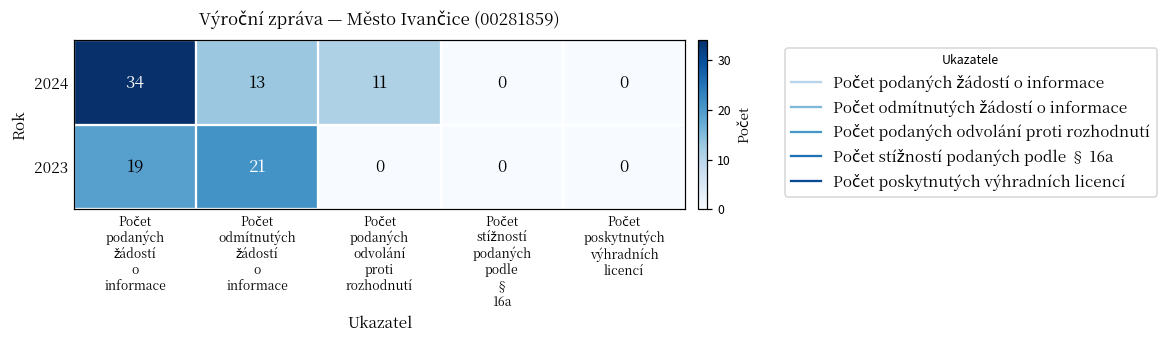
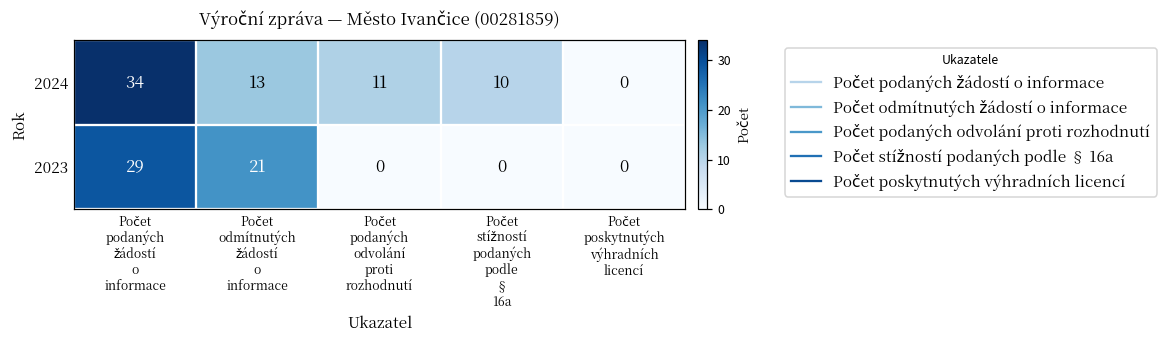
2024, Počet stížností podaných podle § 16a: 0 -> 10
2023, Počet podaných žádostí o informace: 19 -> 29
